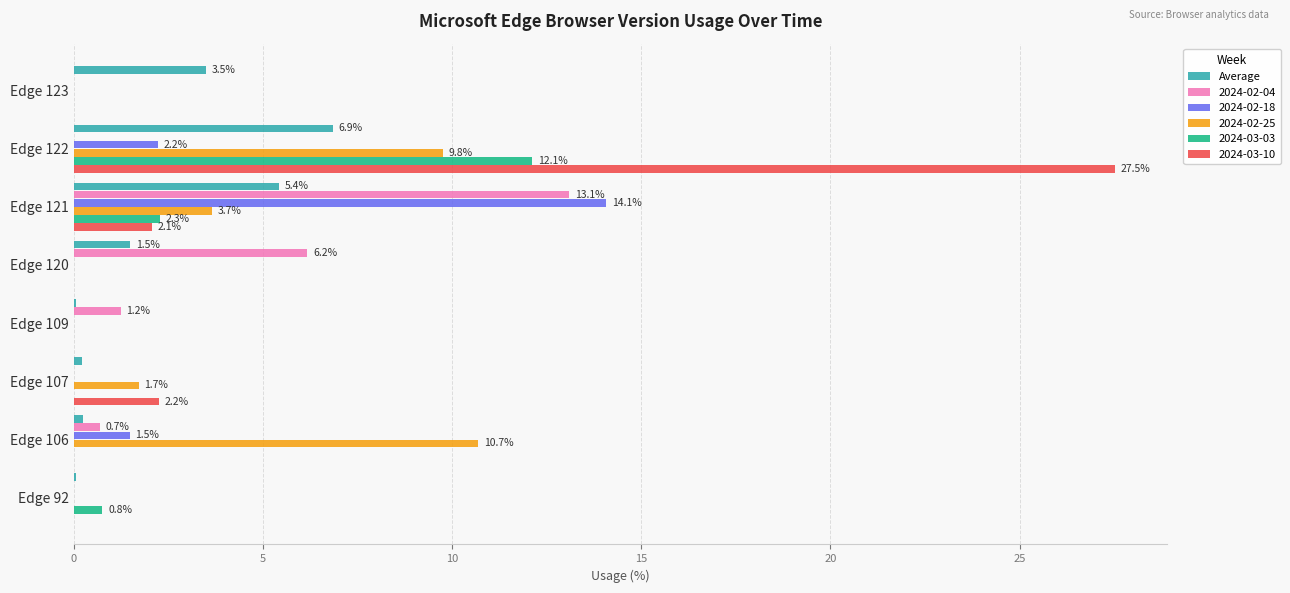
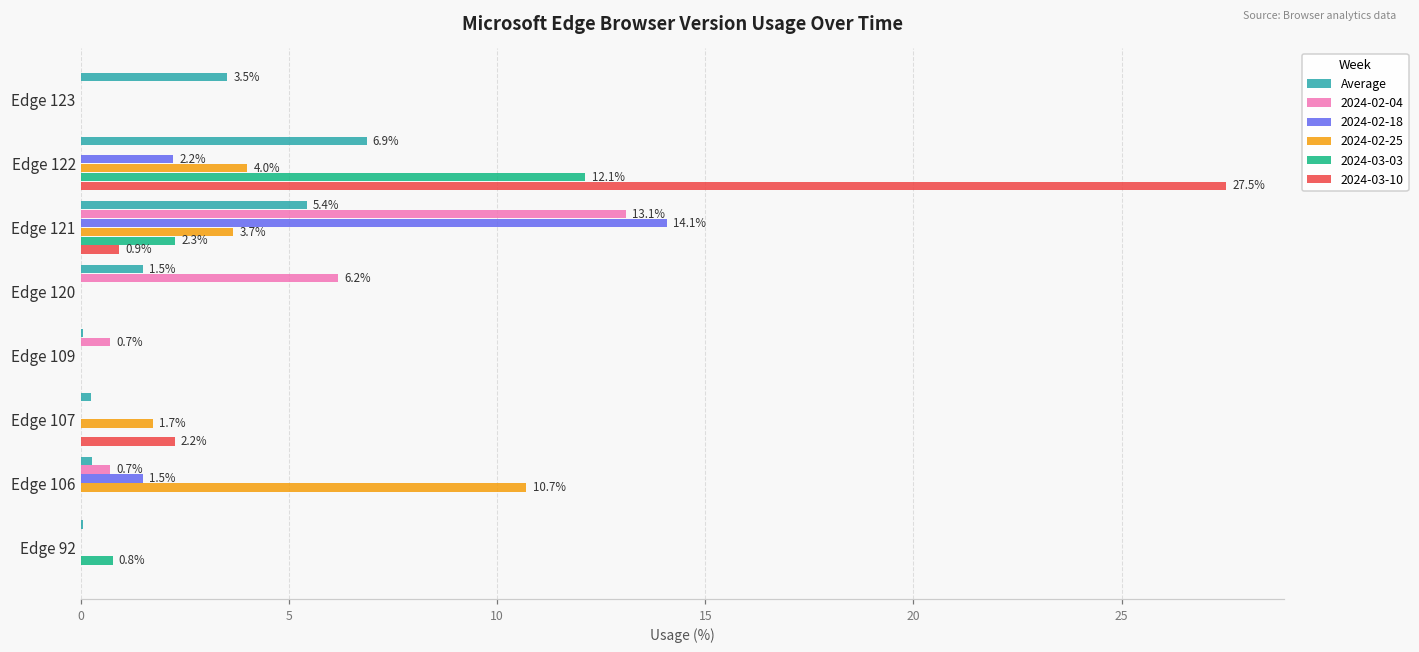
2024-02-25, Edge 122: 9.8% -> 4.0%
2024-03-10, Edge 121: 2.1% -> 0.9%
2024-02-04, Edge 109: 1.2% -> 0.7%
